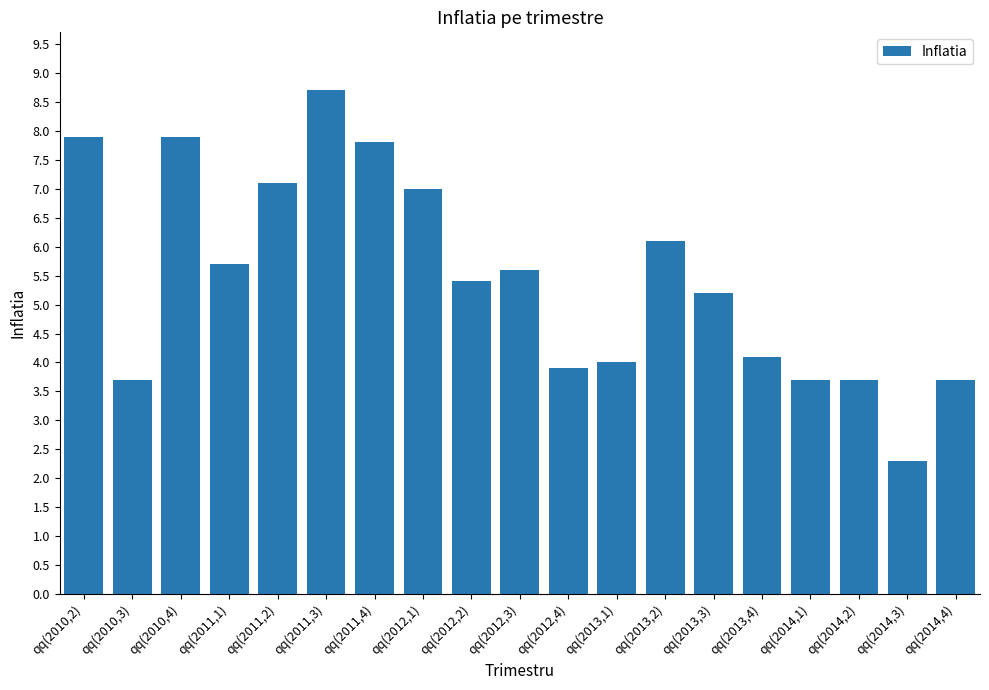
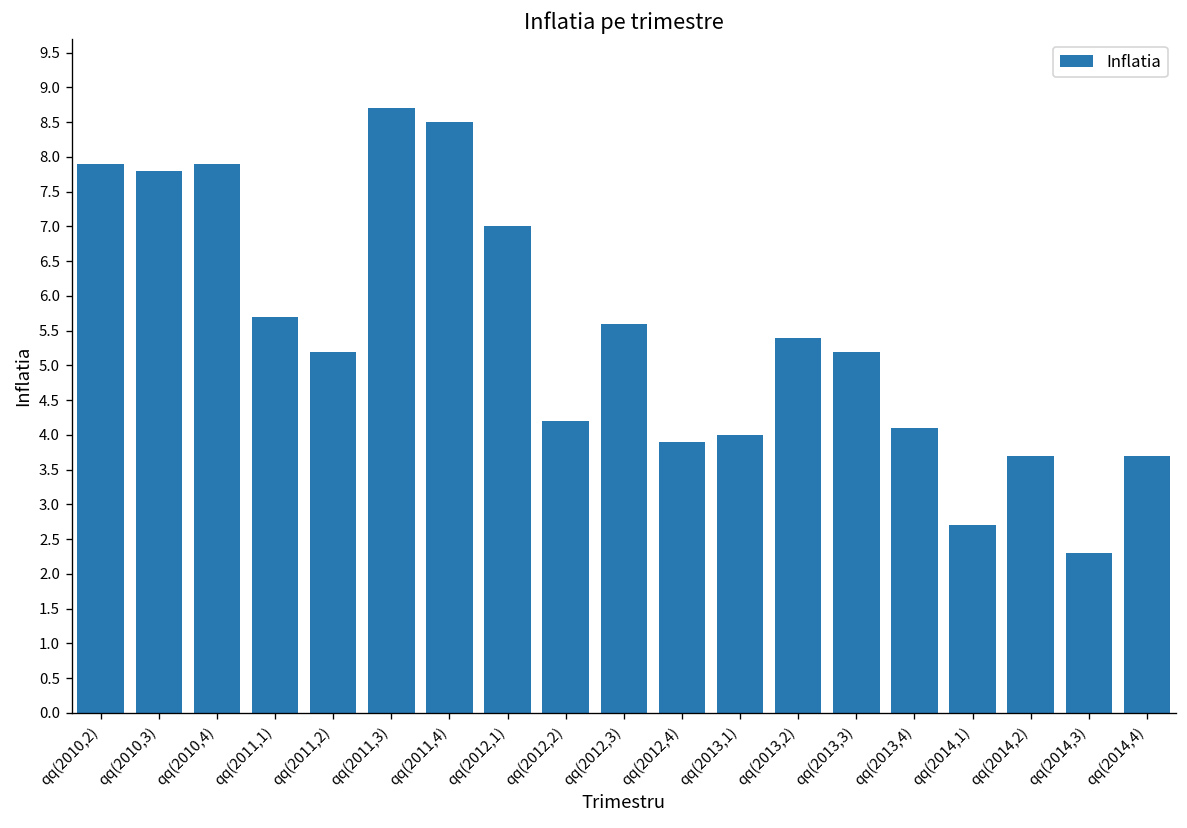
qq(2010,3): 3.7 -> 7.8
qq(2011,2): 7.1 -> 5.2
qq(2011,4): 7.8 -> 8.5
qq(2012,2): 5.4 -> 4.2
qq(2013,2): 6.1 -> 5.4
qq(2014,1): 3.7 -> 2.7
